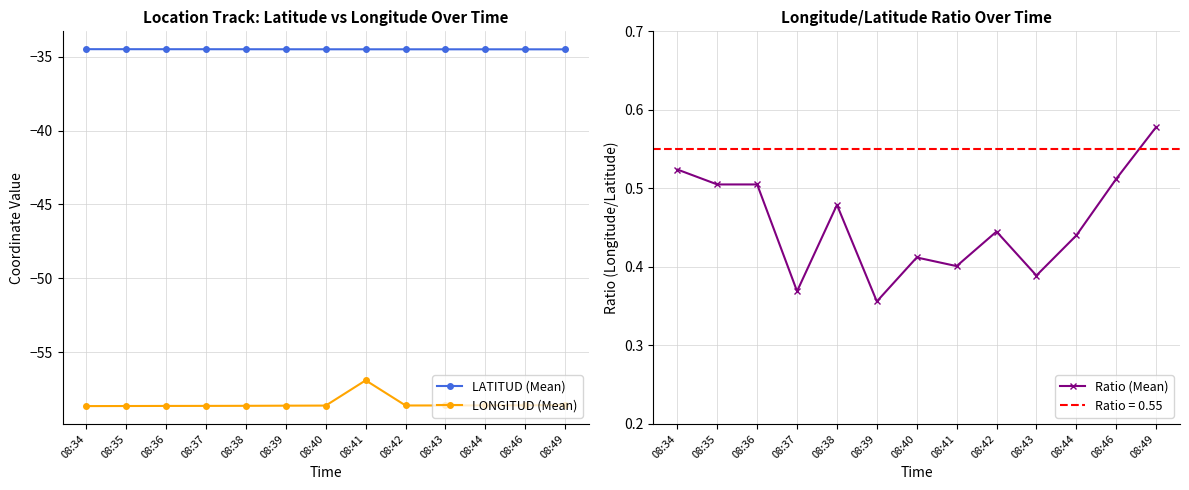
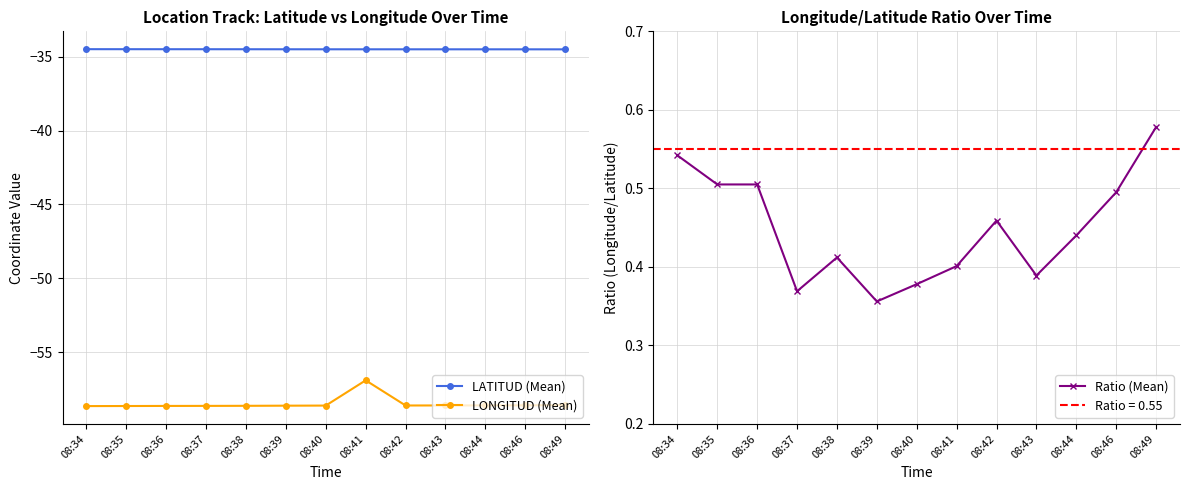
Longitude/Latitude Ratio Over Time, 08:34: 0.52 -> 0.54
Longitude/Latitude Ratio Over Time, 08:38: 0.48 -> 0.41
Longitude/Latitude Ratio Over Time, 08:40: 0.41 -> 0.38
Longitude/Latitude Ratio Over Time, 08:42: 0.45 -> 0.46
Longitude/Latitude Ratio Over Time, 08:46: 0.51 -> 0.50
